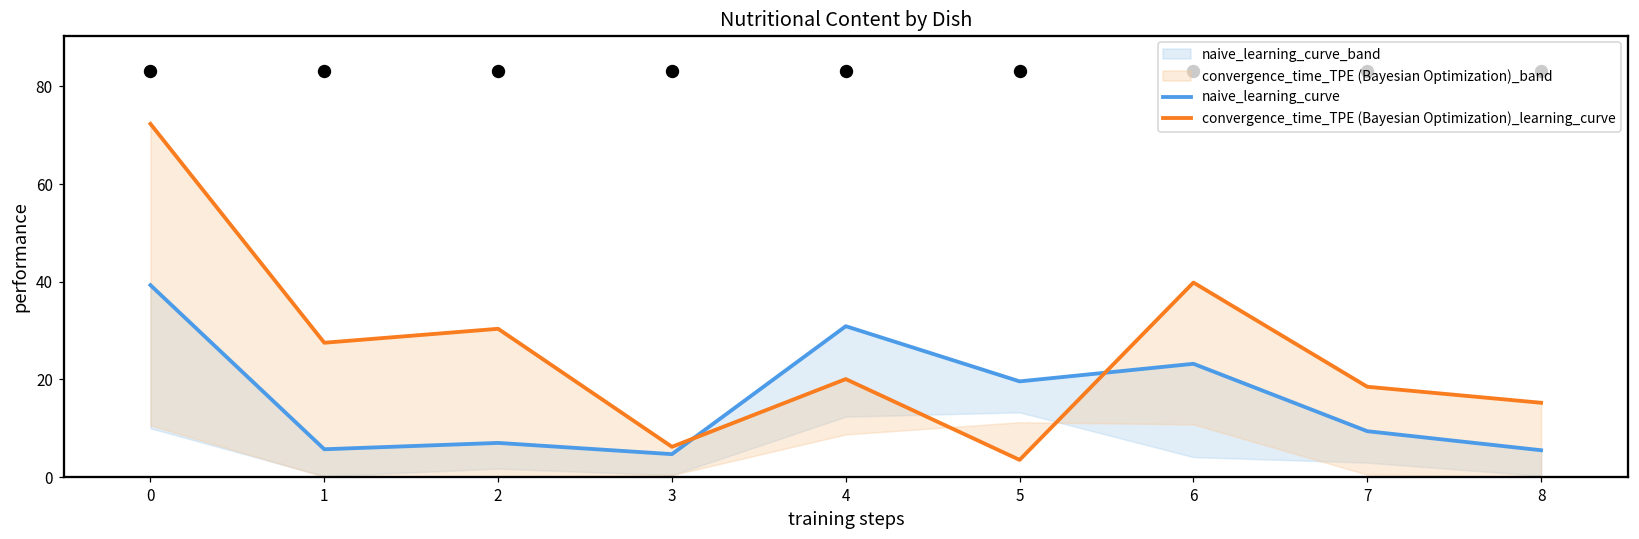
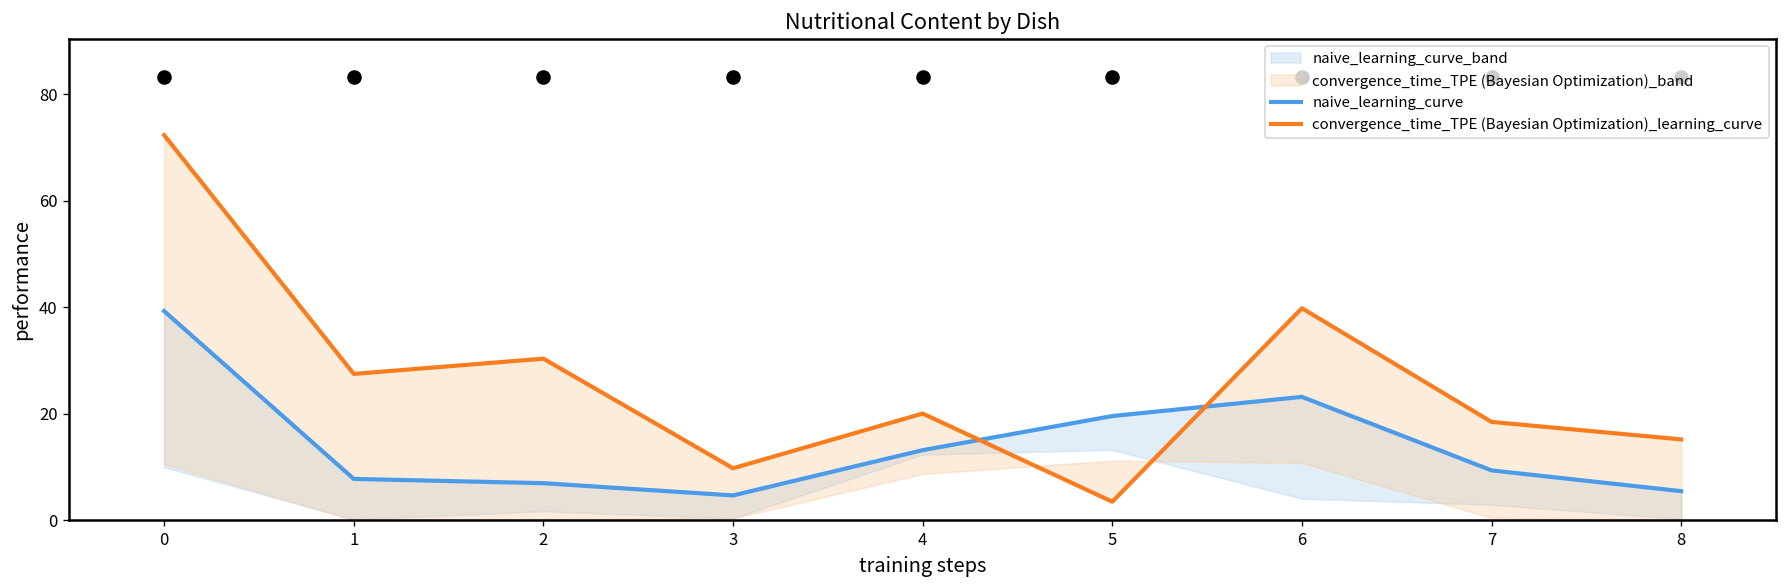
naive_learning_curve, 1: 6 -> 8
convergence_time_TPE (Bayesian Optimization)_learning_curve, 3: 6 -> 10
naive_learning_curve, 4: 31 -> 13
